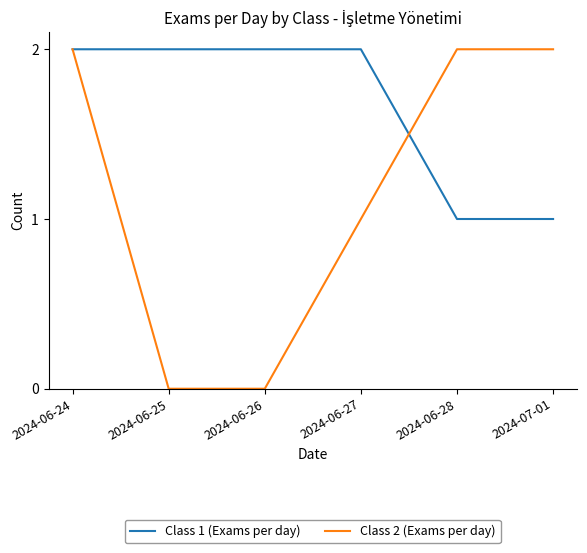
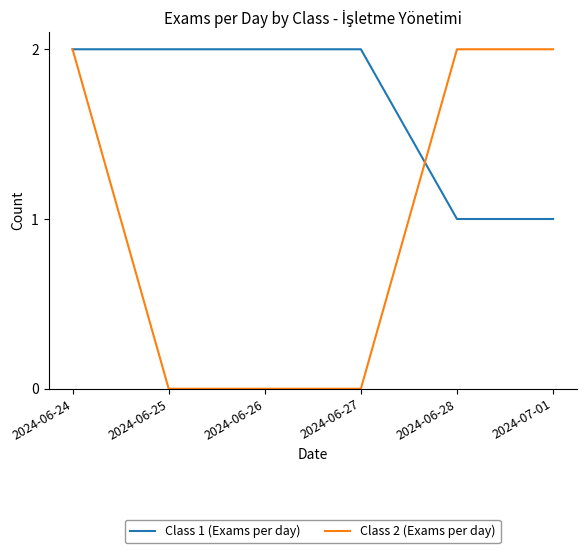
Class 2 (Exams per day), 2024-06-27: 1 -> 0
